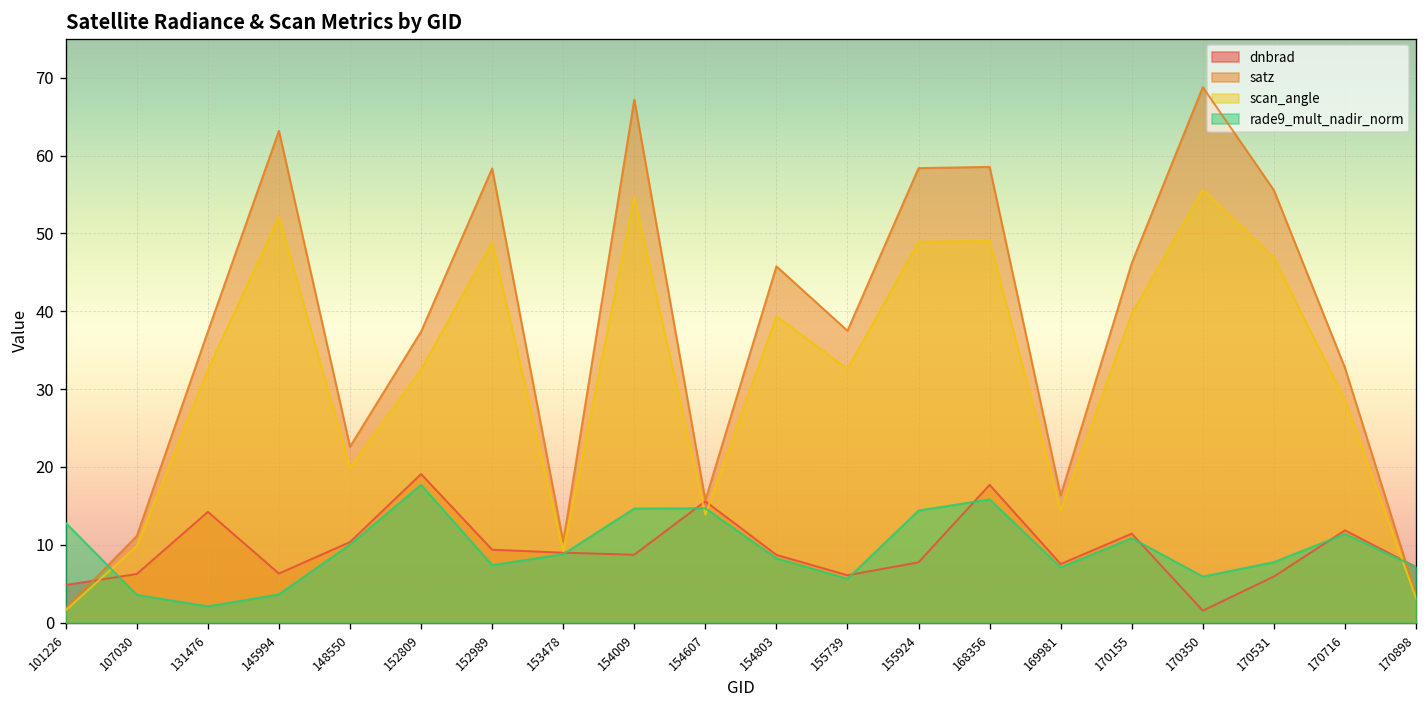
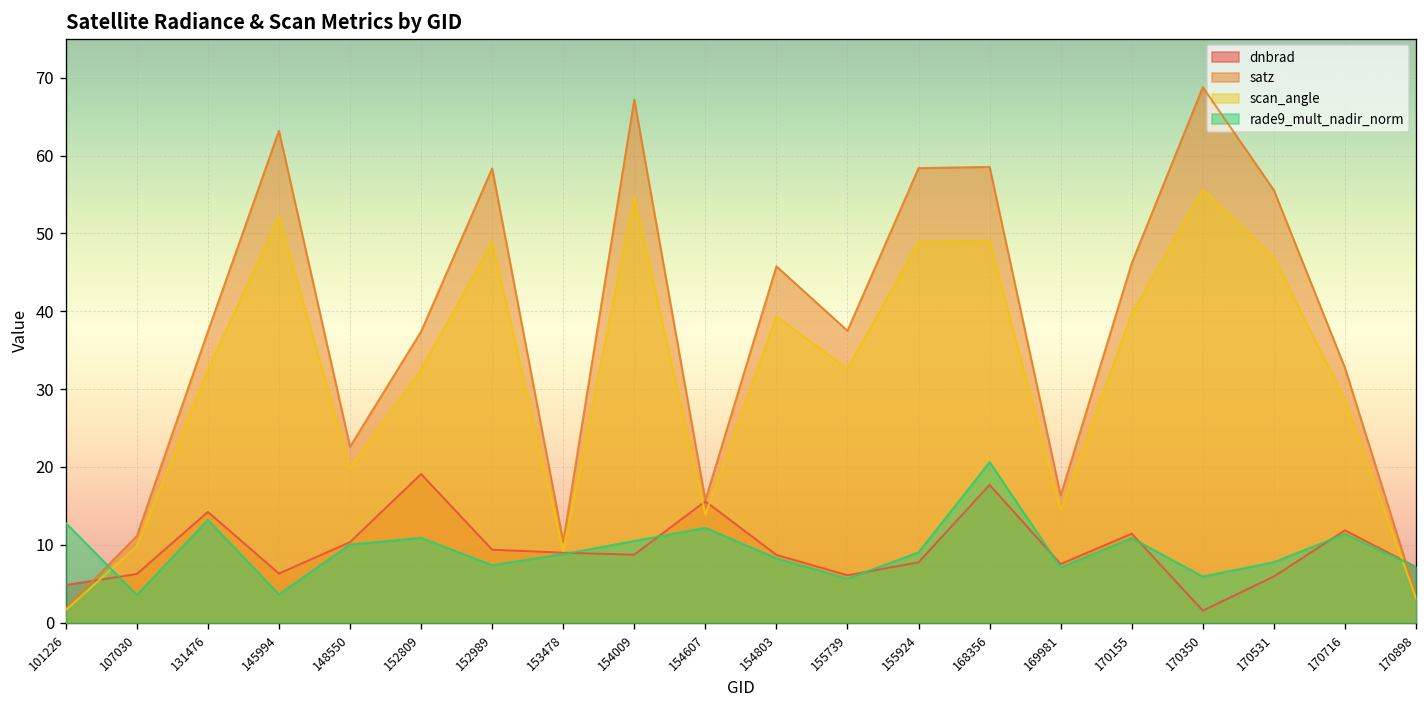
rade9_mult_nadir_norm, 131476: 2 -> 13
rade9_mult_nadir_norm, 152809: 18 -> 11
rade9_mult_nadir_norm, 154009: 15 -> 10
rade9_mult_nadir_norm, 154607: 15 -> 12
rade9_mult_nadir_norm, 155924: 14 -> 9
rade9_mult_nadir_norm, 168356: 16 -> 21
